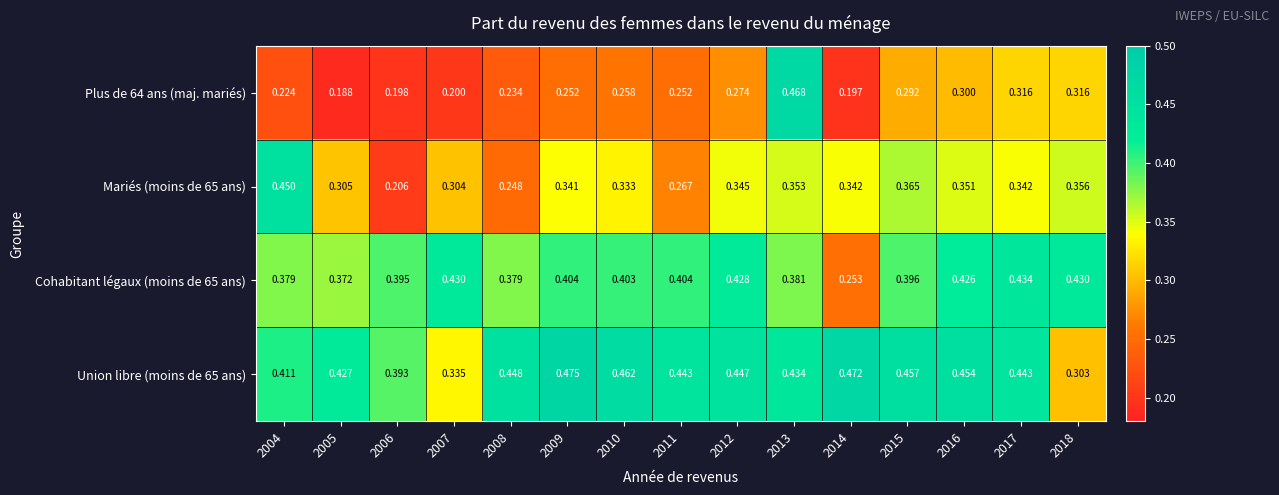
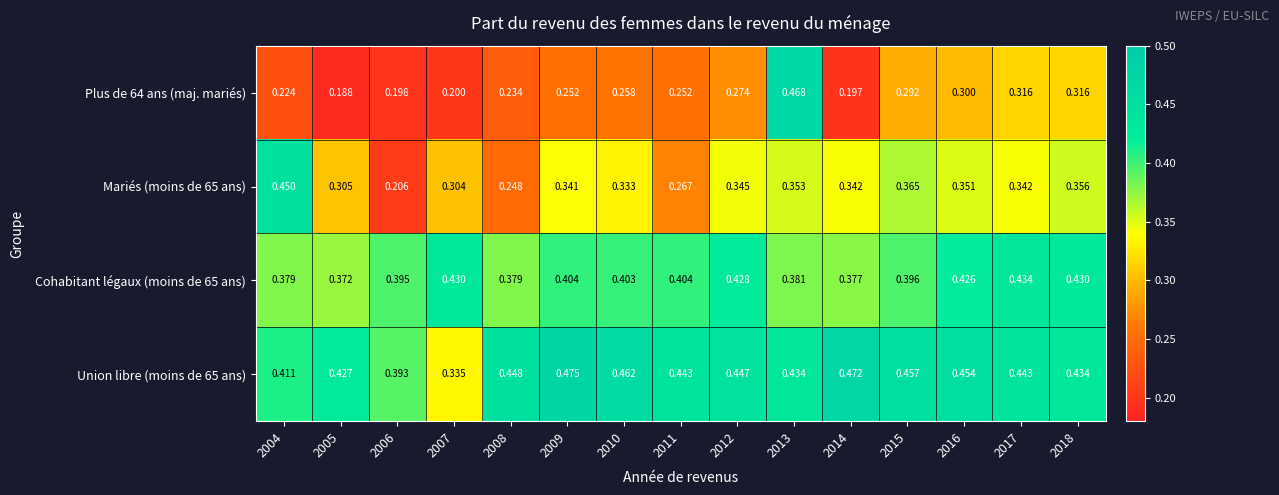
Cohabitant légaux (moins de 65 ans), 2014: 0.253 -> 0.377
Union libre (moins de 65 ans), 2018: 0.303 -> 0.434
